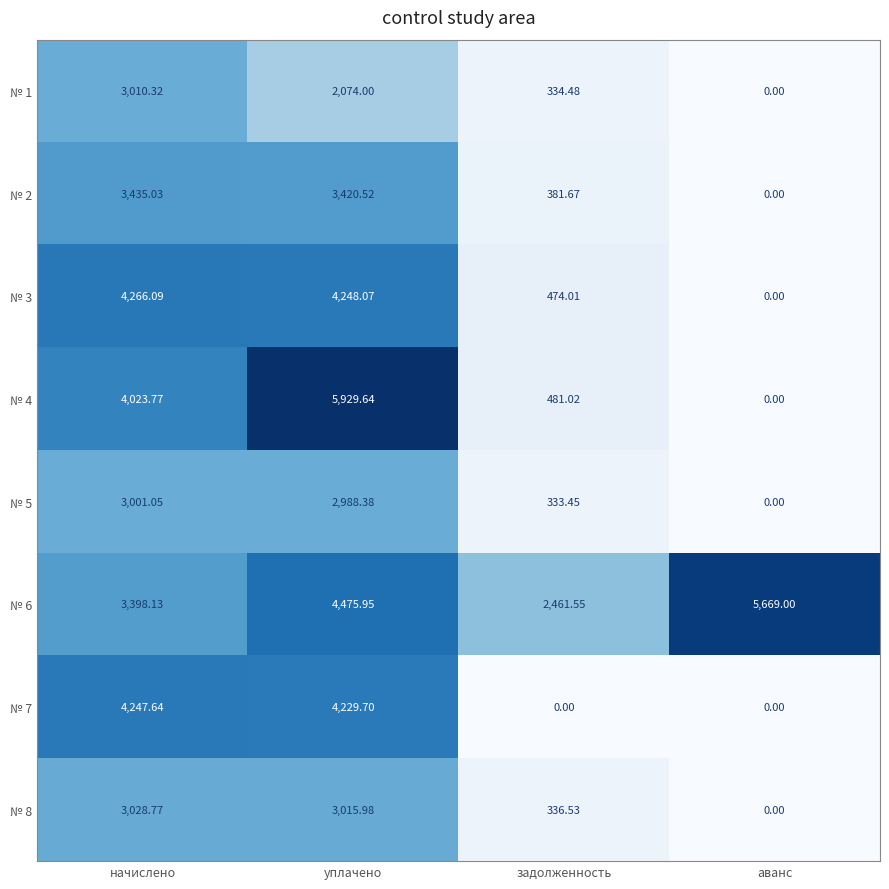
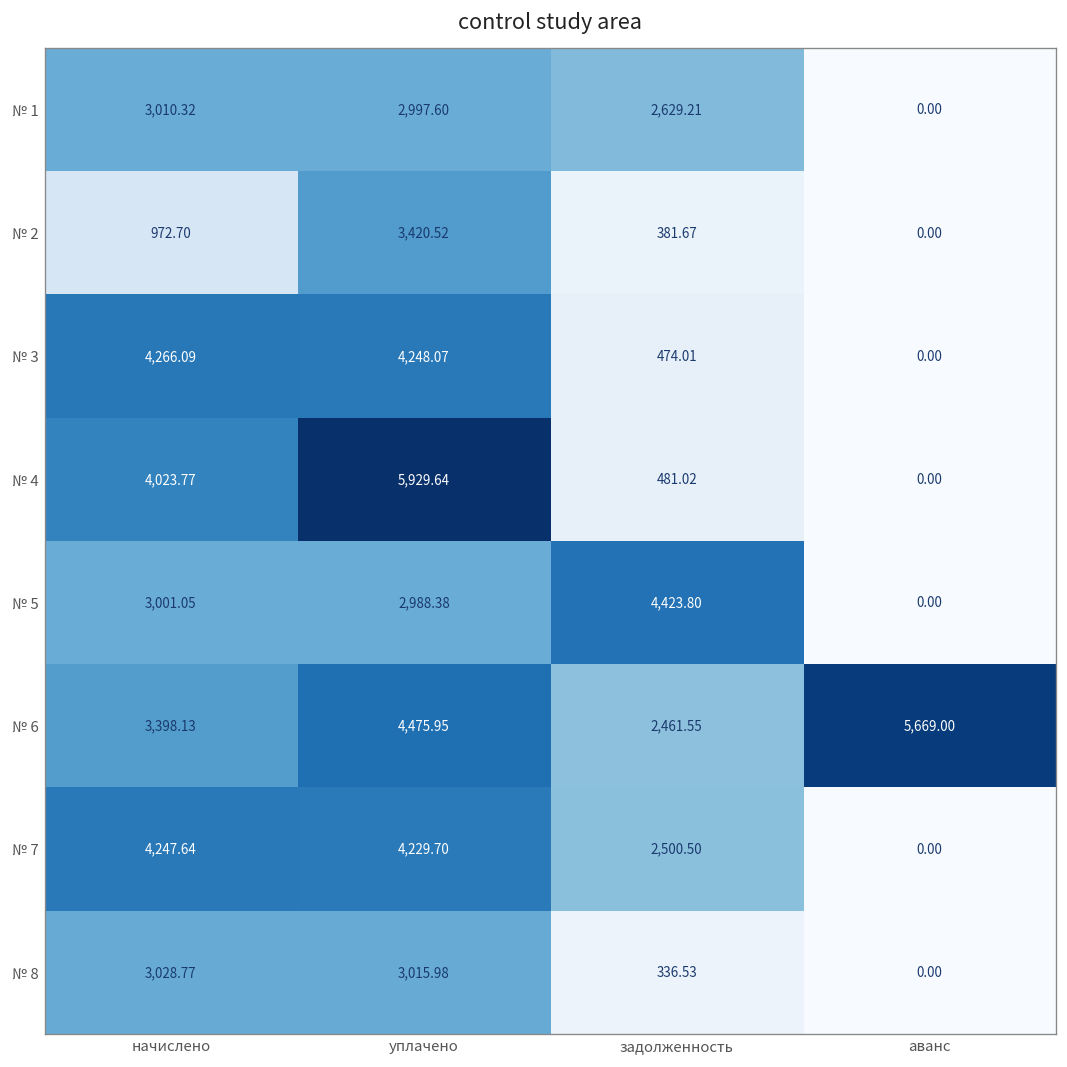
№ 1, уплачено: 2,074.00 -> 2,997.60
№ 1, задолженность: 334.48 -> 2,629.21
№ 2, начислено: 3,435.03 -> 972.70
№ 5, задолженность: 333.45 -> 4,423.80
№ 7, задолженность: 0.00 -> 2,500.50
